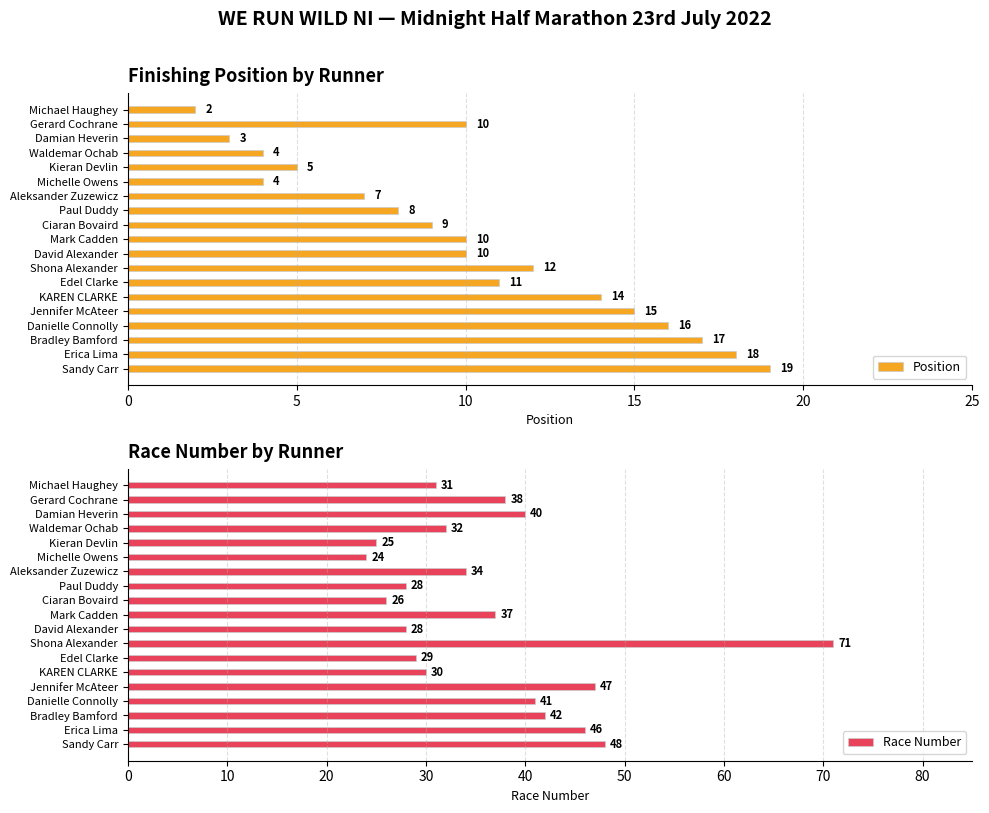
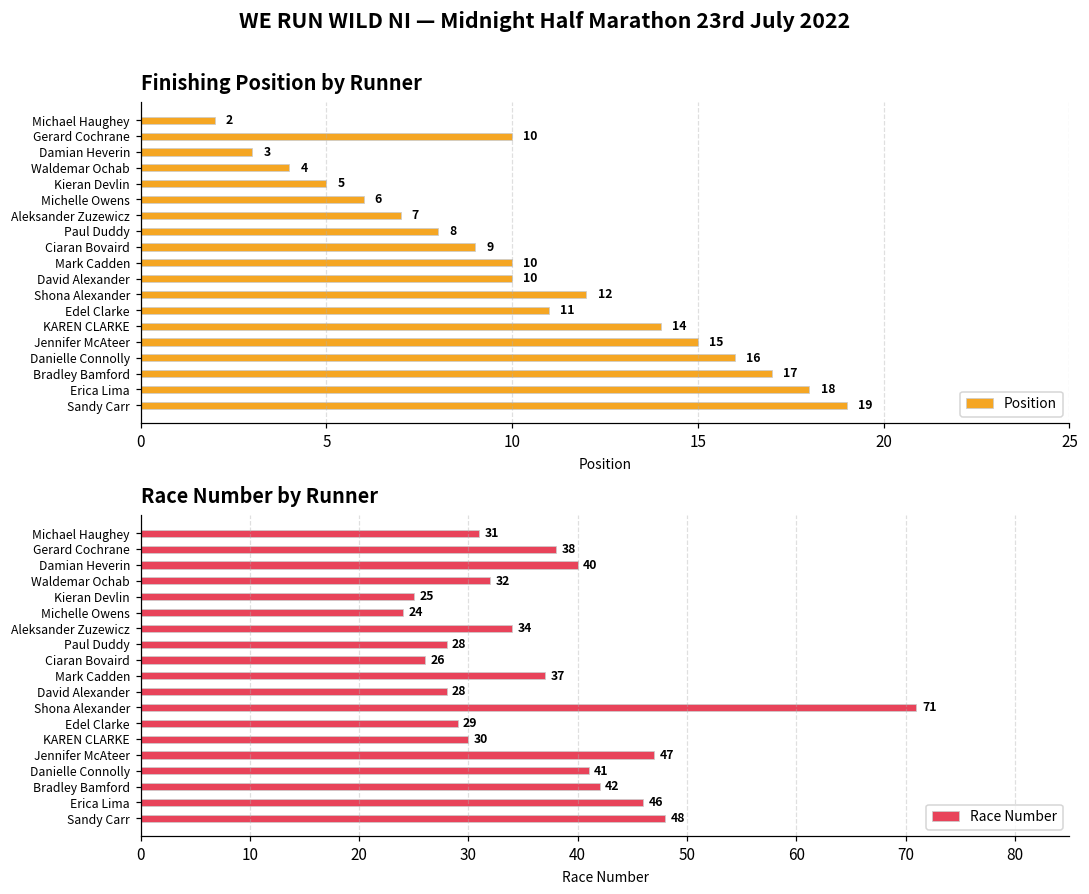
Finishing Position by Runner, Michelle Owens: 4 -> 6
